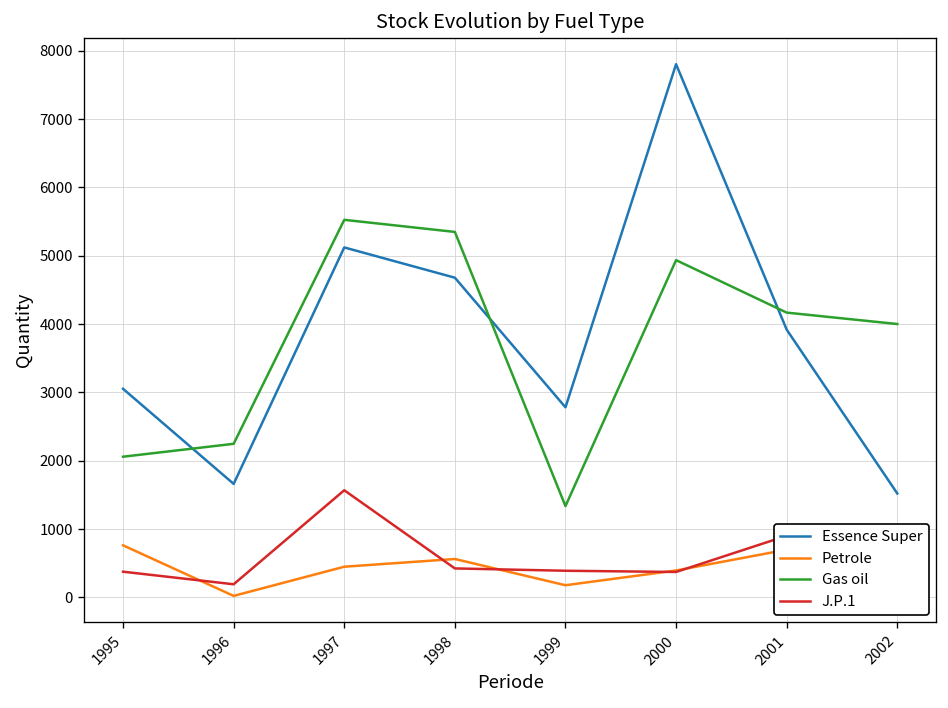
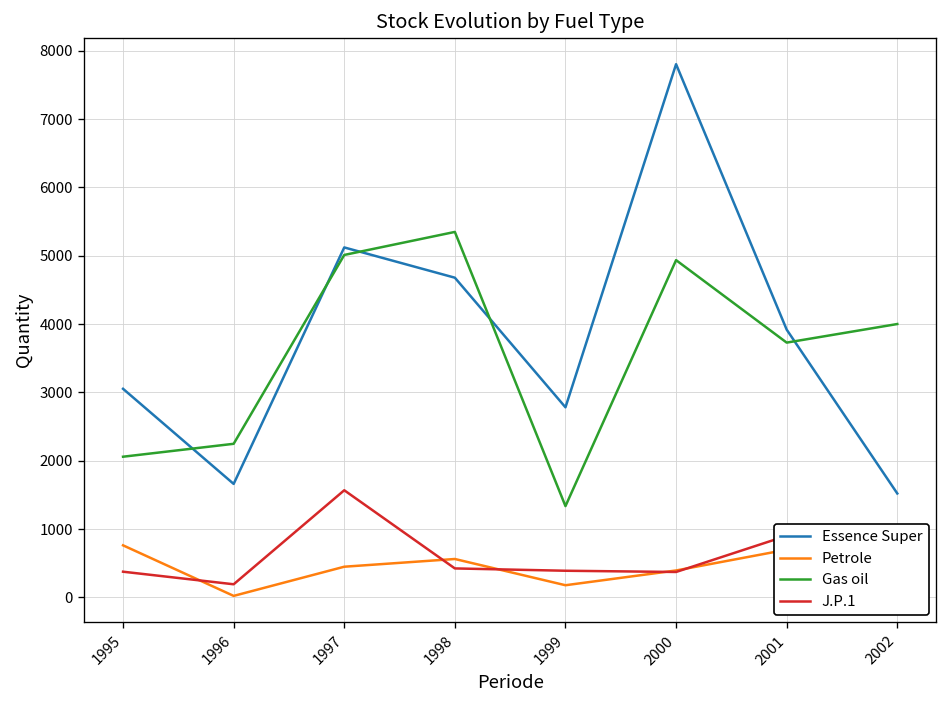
Gas oil, 1997: 5500 -> 5000
Gas oil, 2001: 4200 -> 3700
